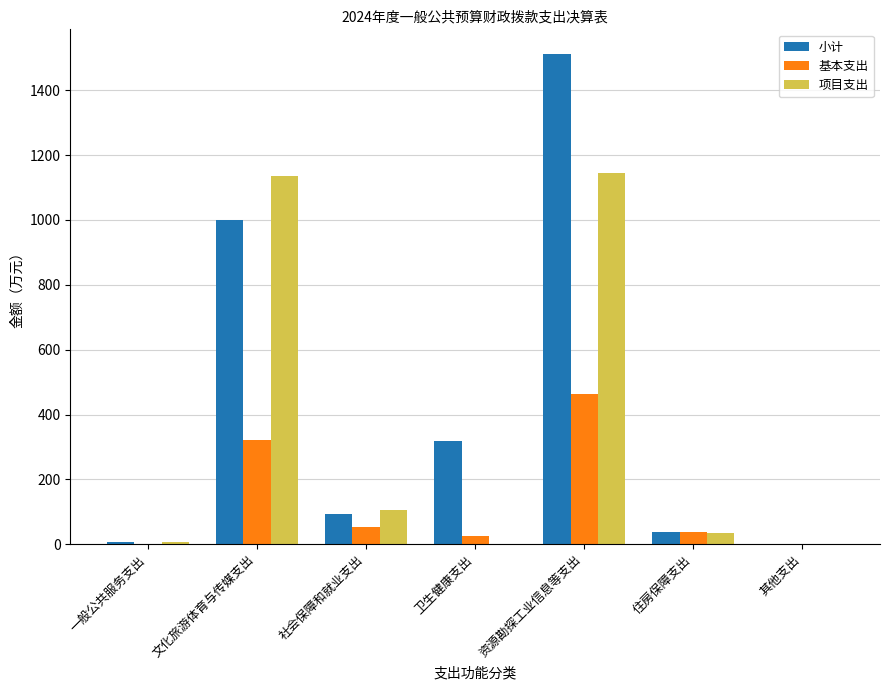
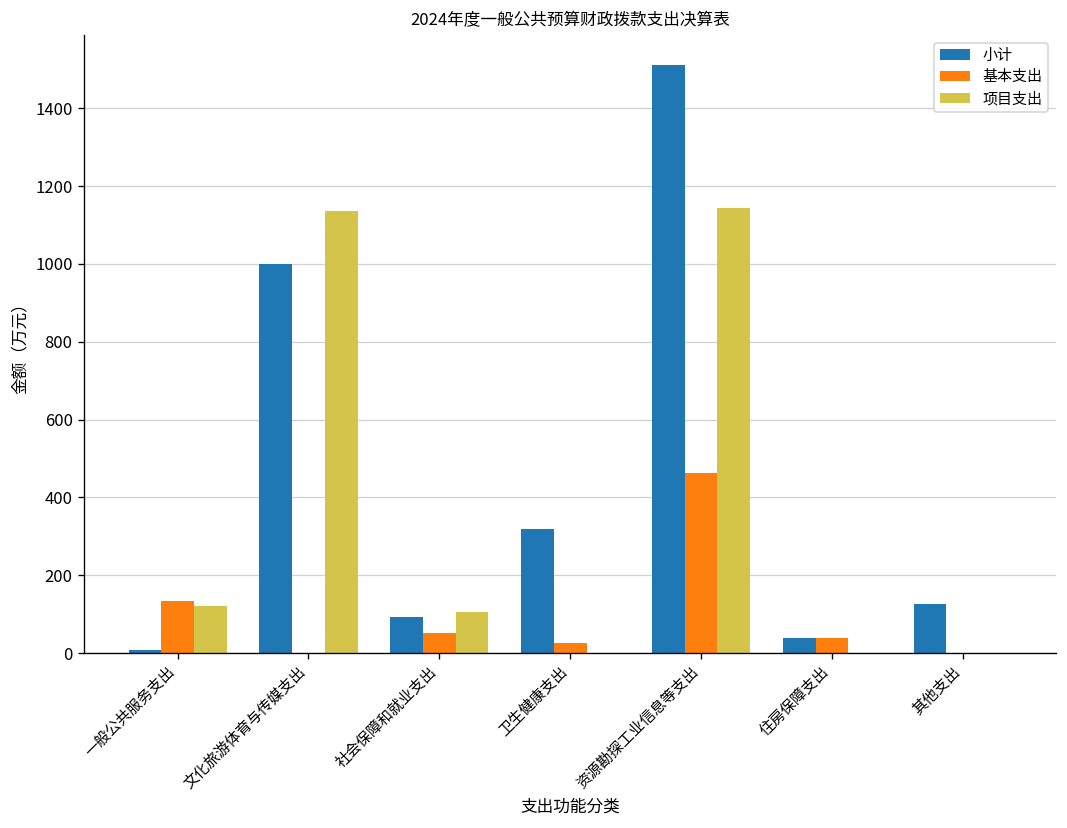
基本支出, 一般公共服务支出: 0 -> 130
项目支出, 一般公共服务支出: 10 -> 120
基本支出, 文化旅游体育与传媒支出: 320 -> 0
项目支出, 住房保障支出: 40 -> 0
小计, 其他支出: 0 -> 130
